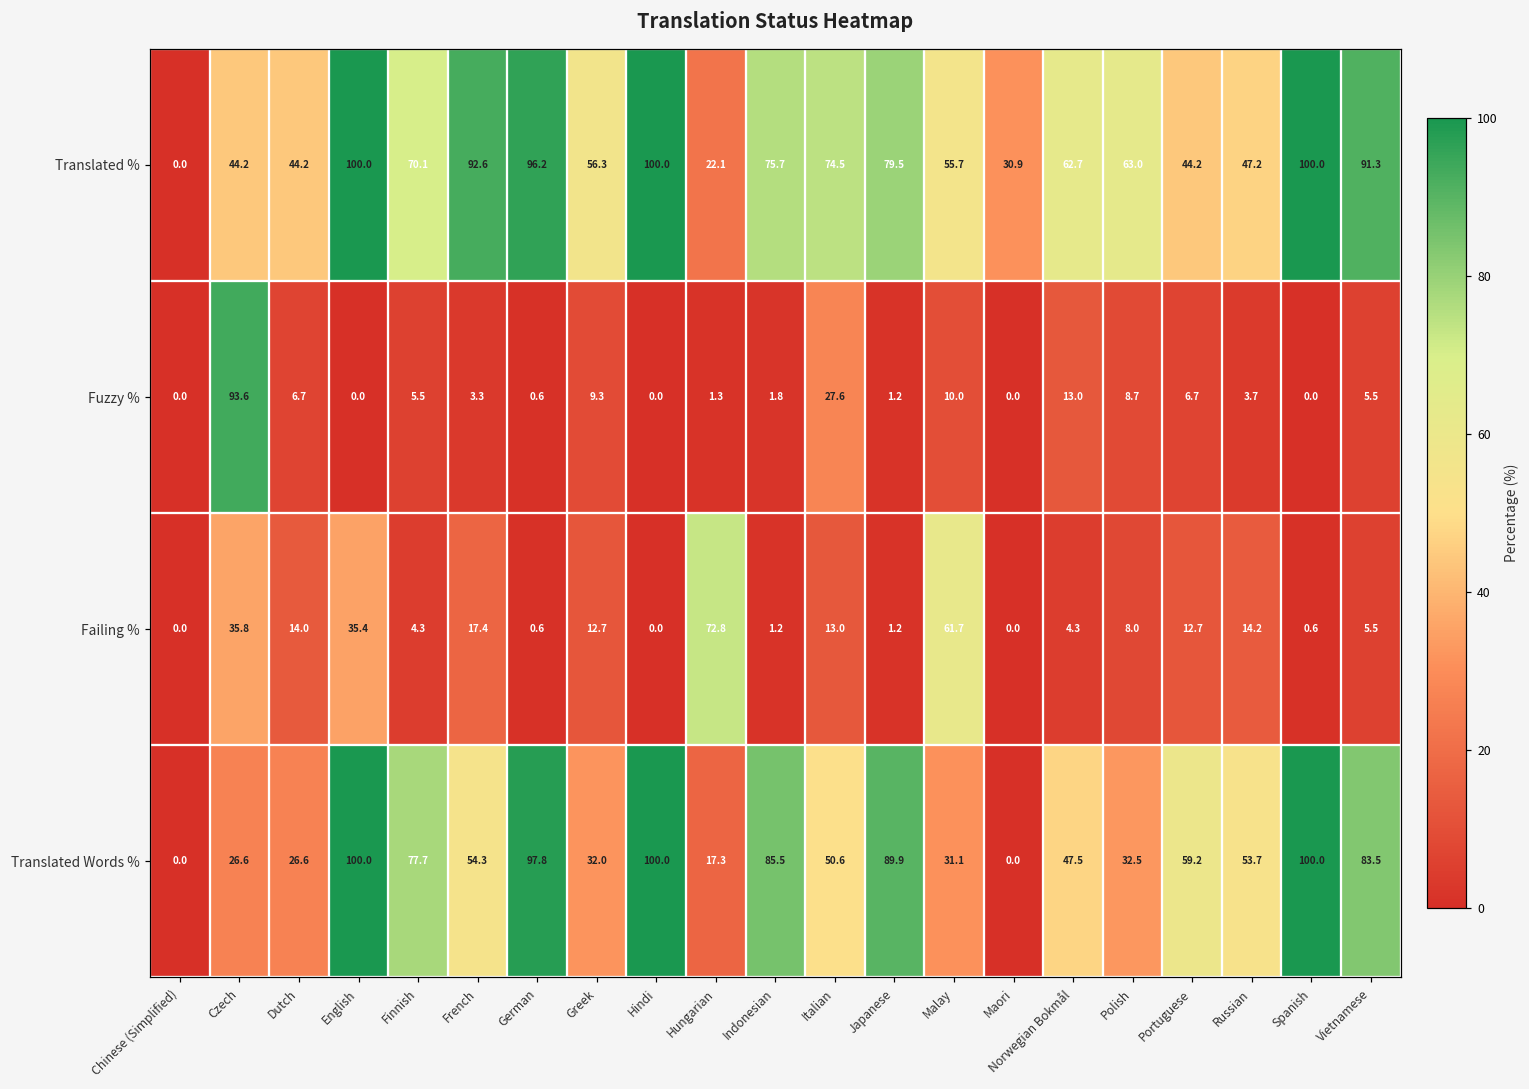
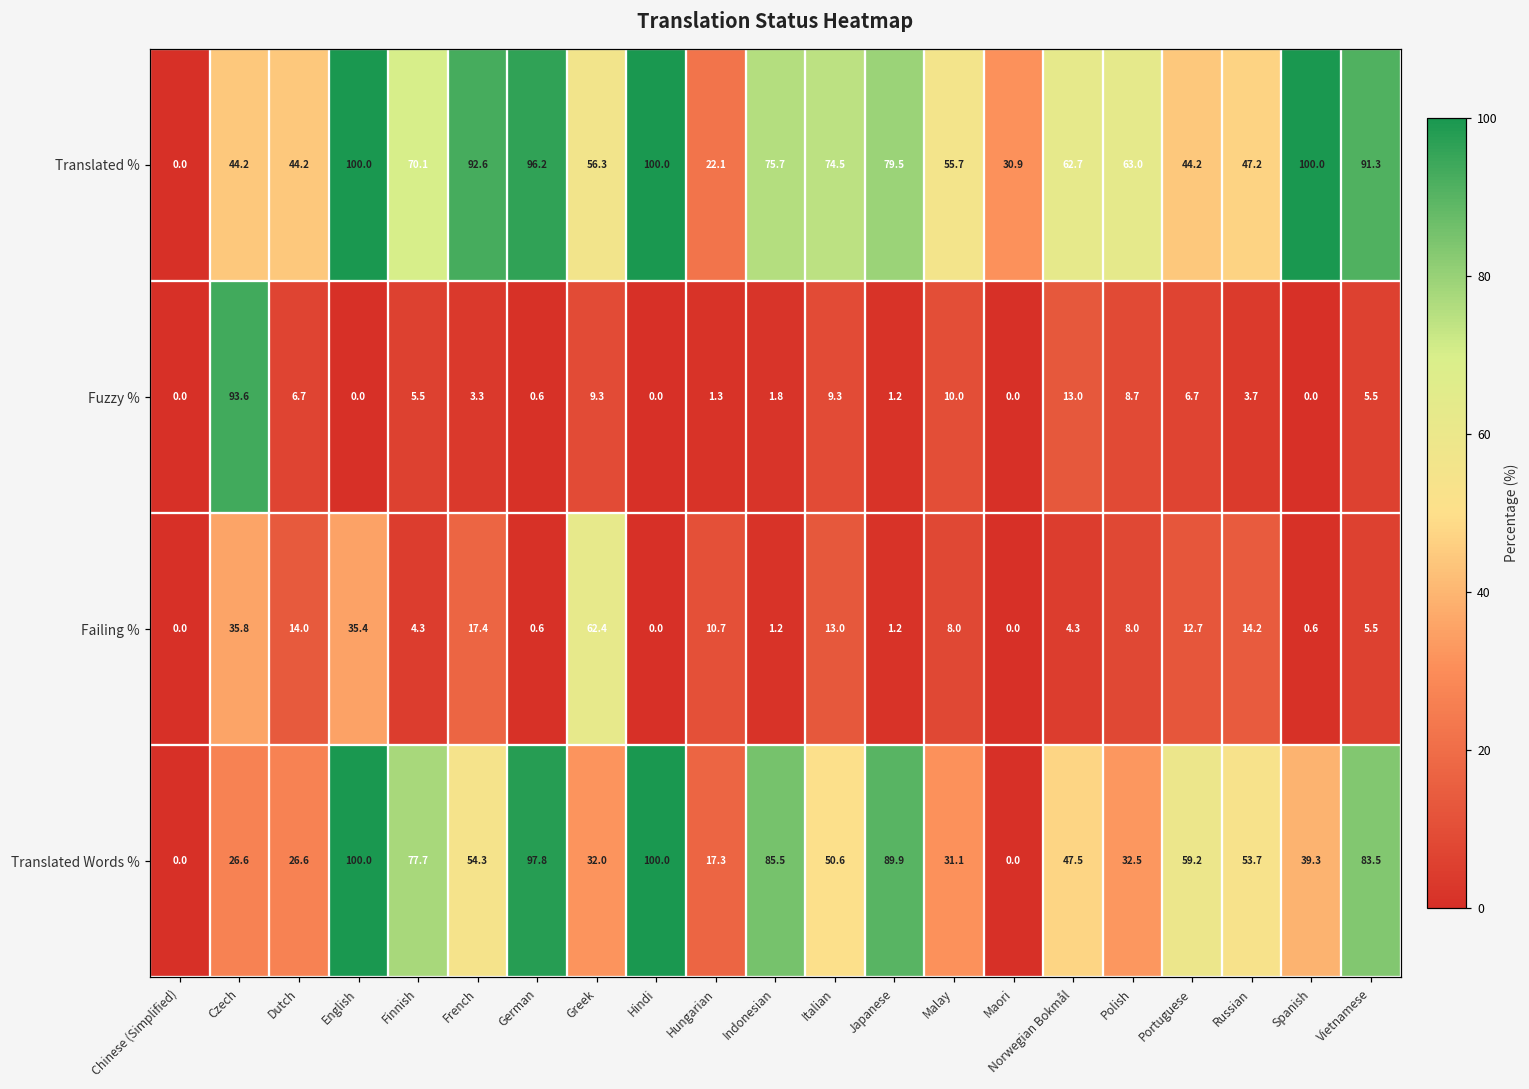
Fuzzy %, Italian: 27.6 -> 9.3
Failing %, Greek: 12.7 -> 62.4
Failing %, Hungarian: 72.8 -> 10.7
Failing %, Malay: 61.7 -> 8.0
Translated Words %, Spanish: 100.0 -> 39.3
